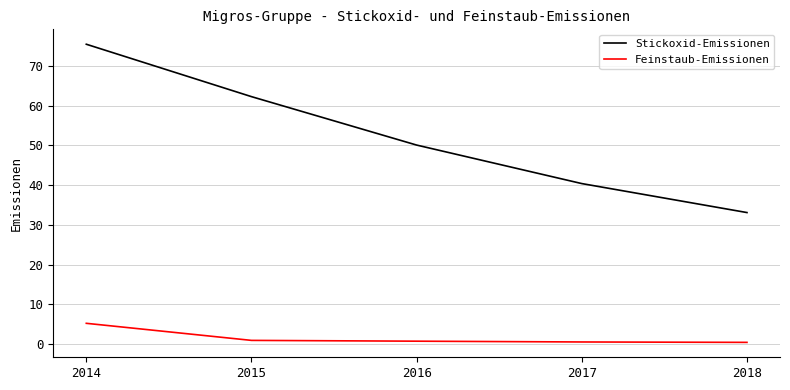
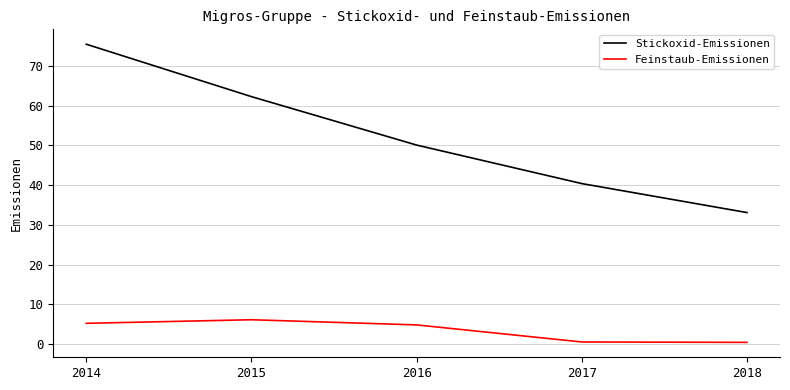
Feinstaub-Emissionen, 2015: 1 -> 6
Feinstaub-Emissionen, 2016: 1 -> 5
